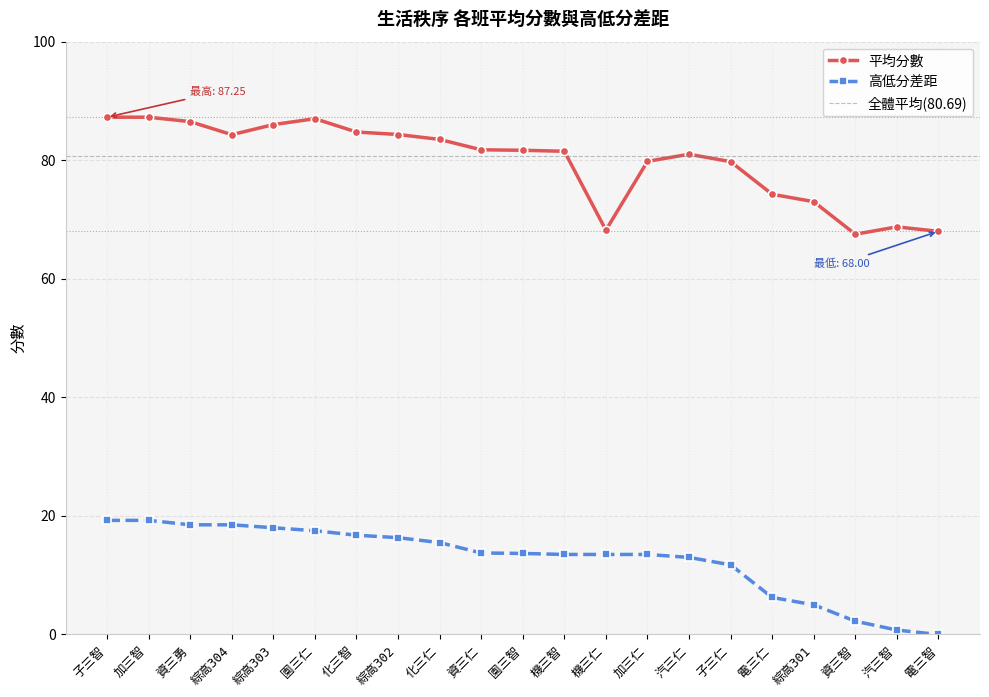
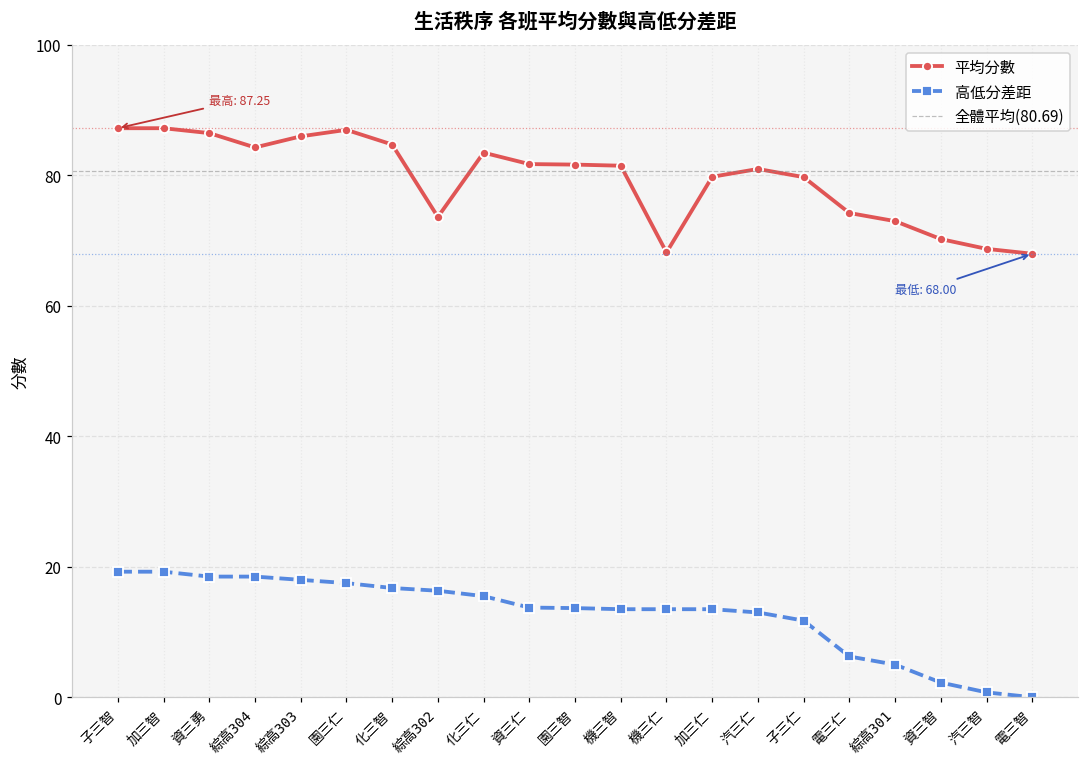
平均分數, 綜高302: 84 -> 74
平均分數, 資三智: 68 -> 70
